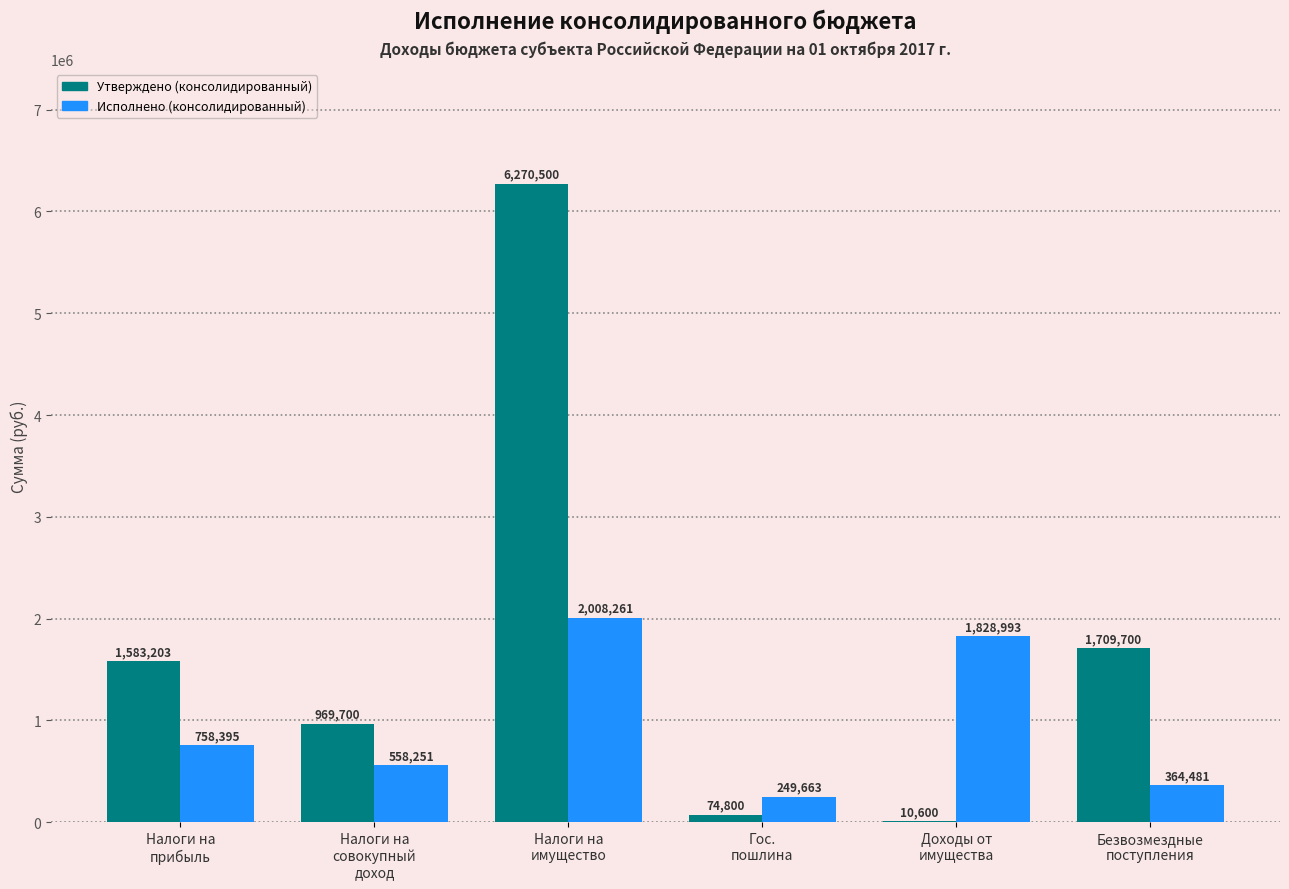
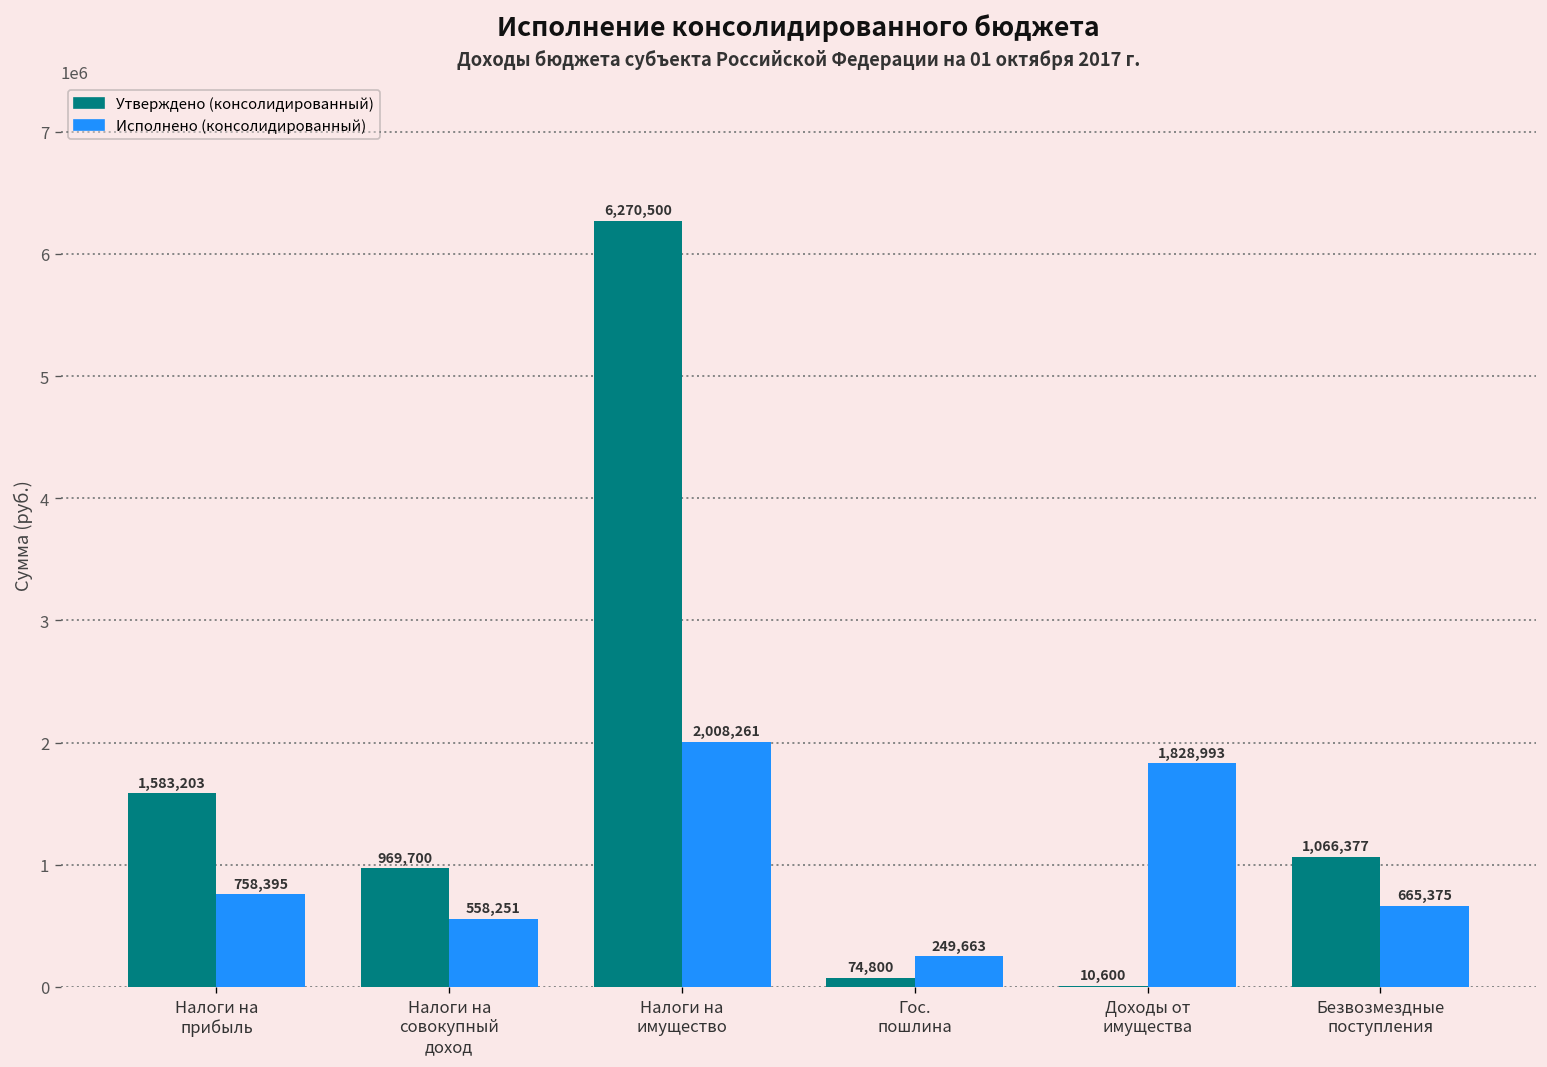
Утверждено (консолидированный), Безвозмездные поступления: 1,709,700 -> 1,066,377
Исполнено (консолидированный), Безвозмездные поступления: 364,481 -> 665,375
